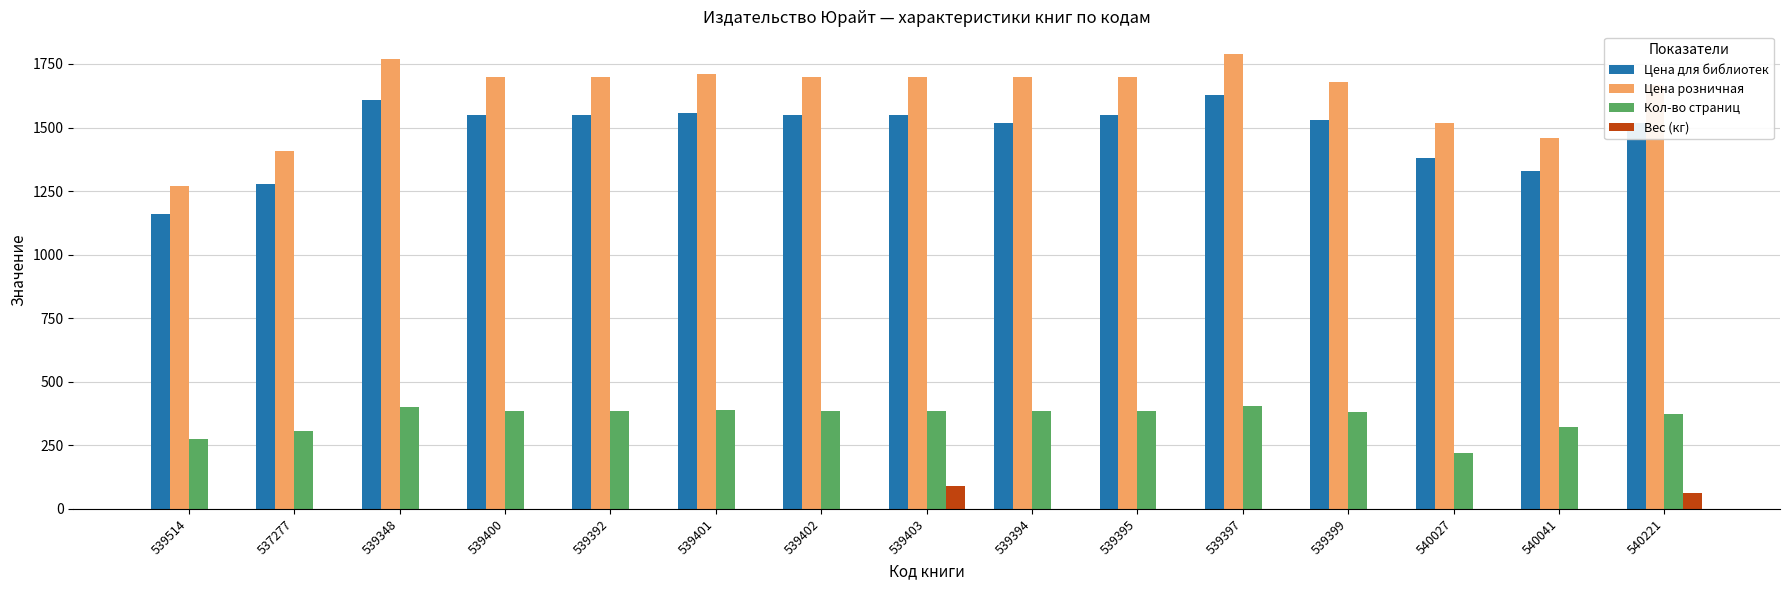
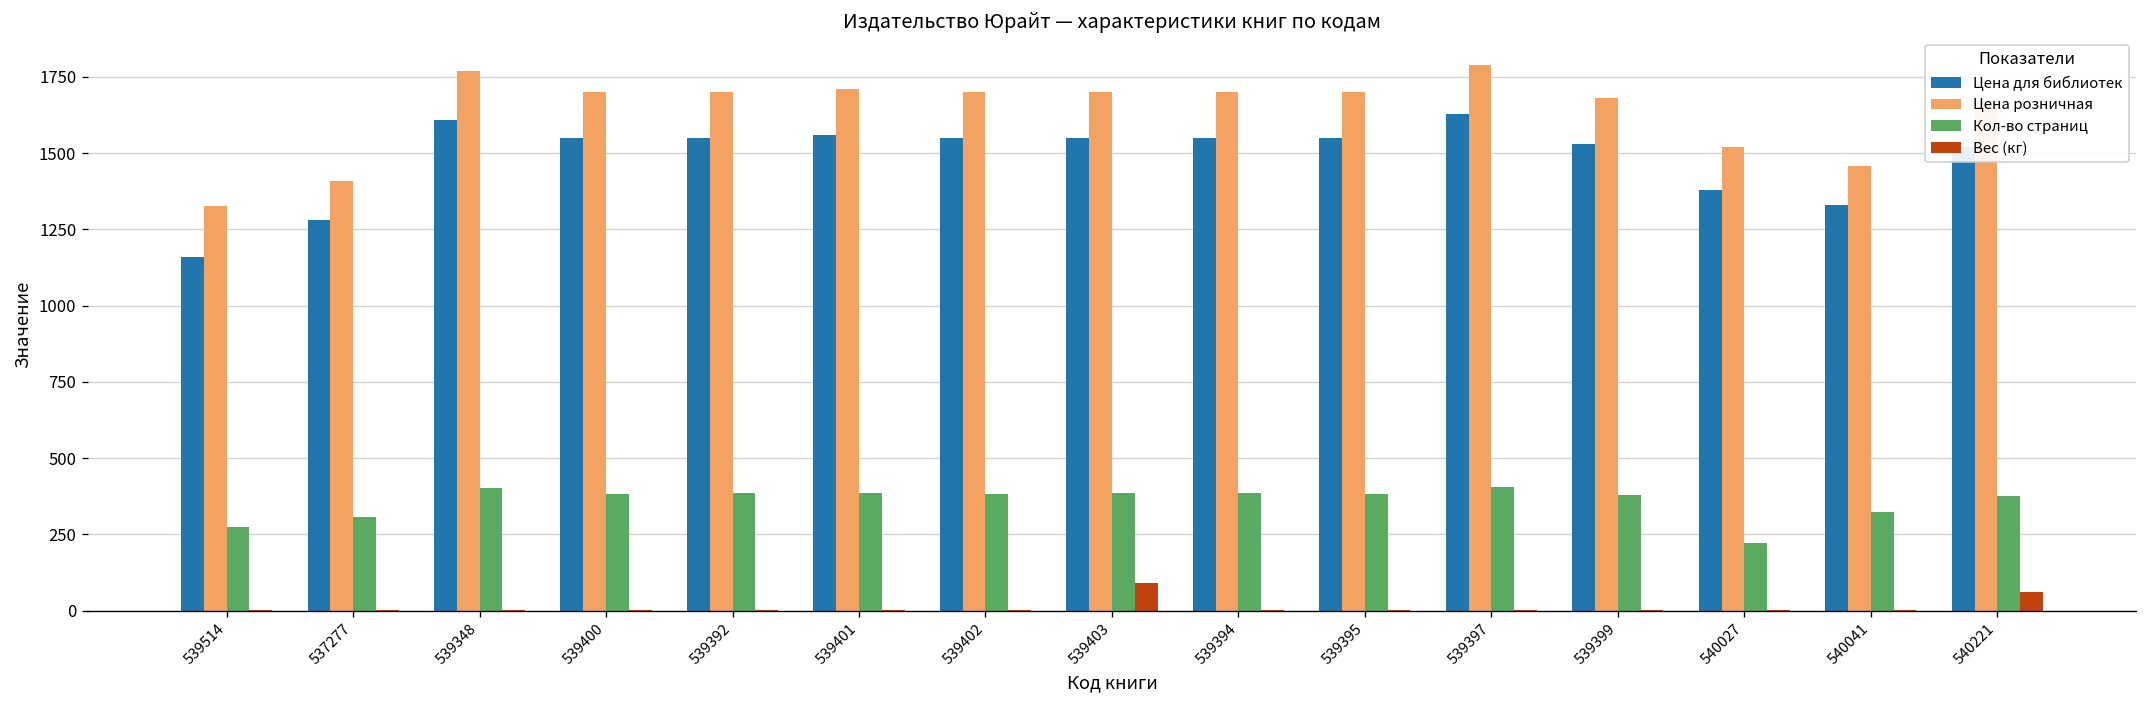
Цена розничная, 539514: 1270 -> 1330
Цена для библиотек, 539394: 1520 -> 1550
